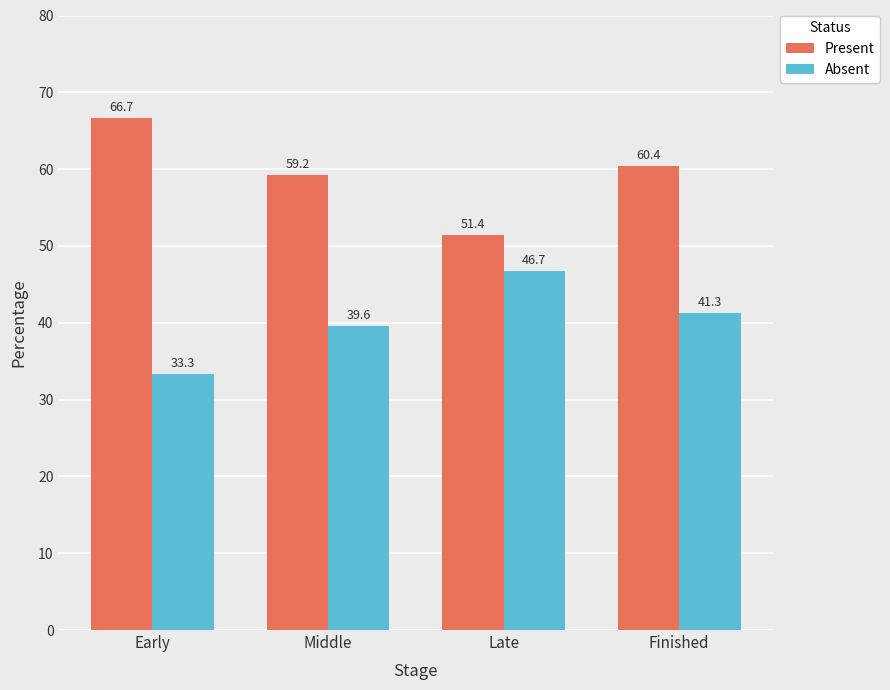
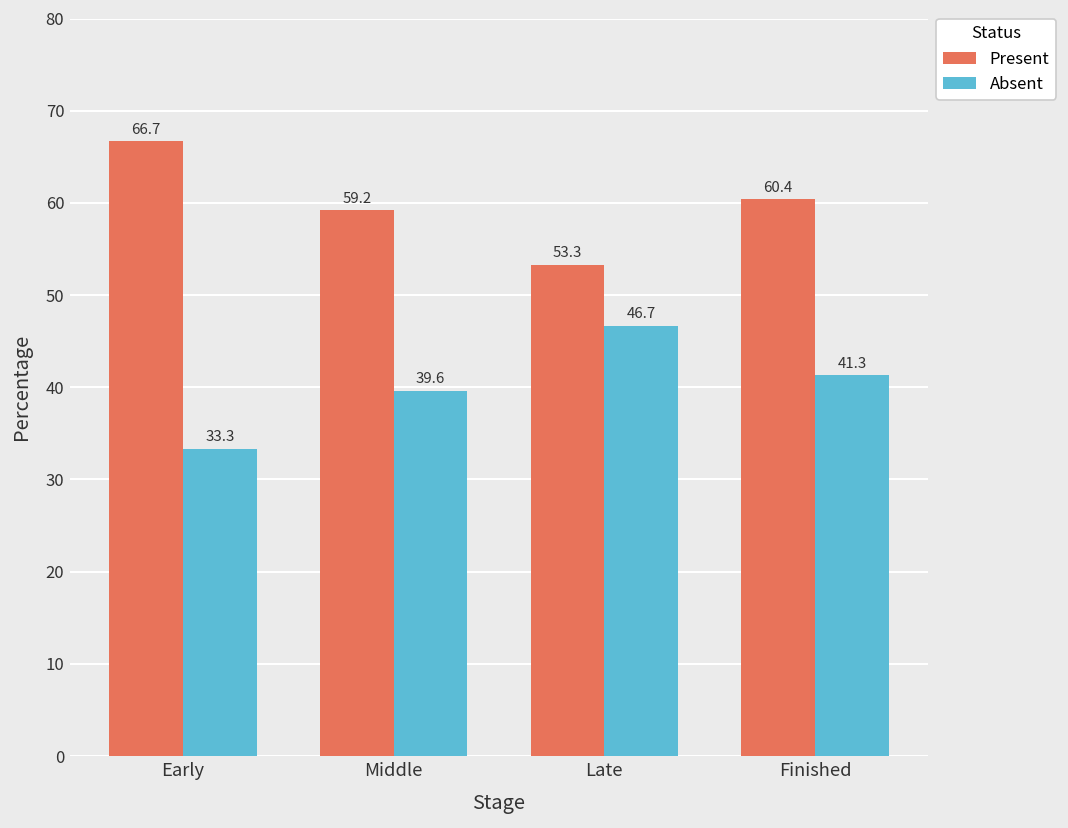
Present, Late: 51.4 -> 53.3
